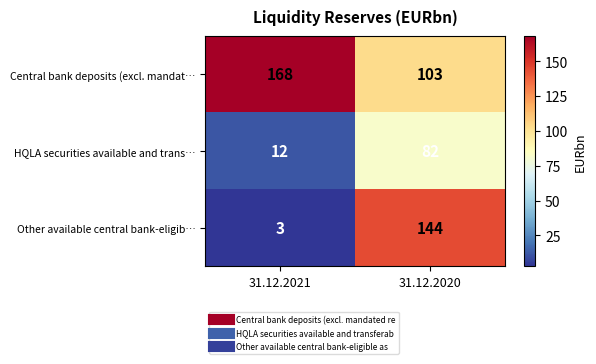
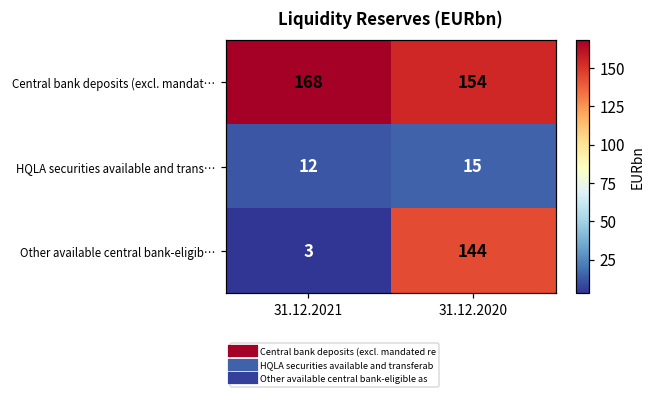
Central bank deposits (excl. mandat…, 31.12.2020: 103 -> 154
HQLA securities available and trans…, 31.12.2020: 82 -> 15
